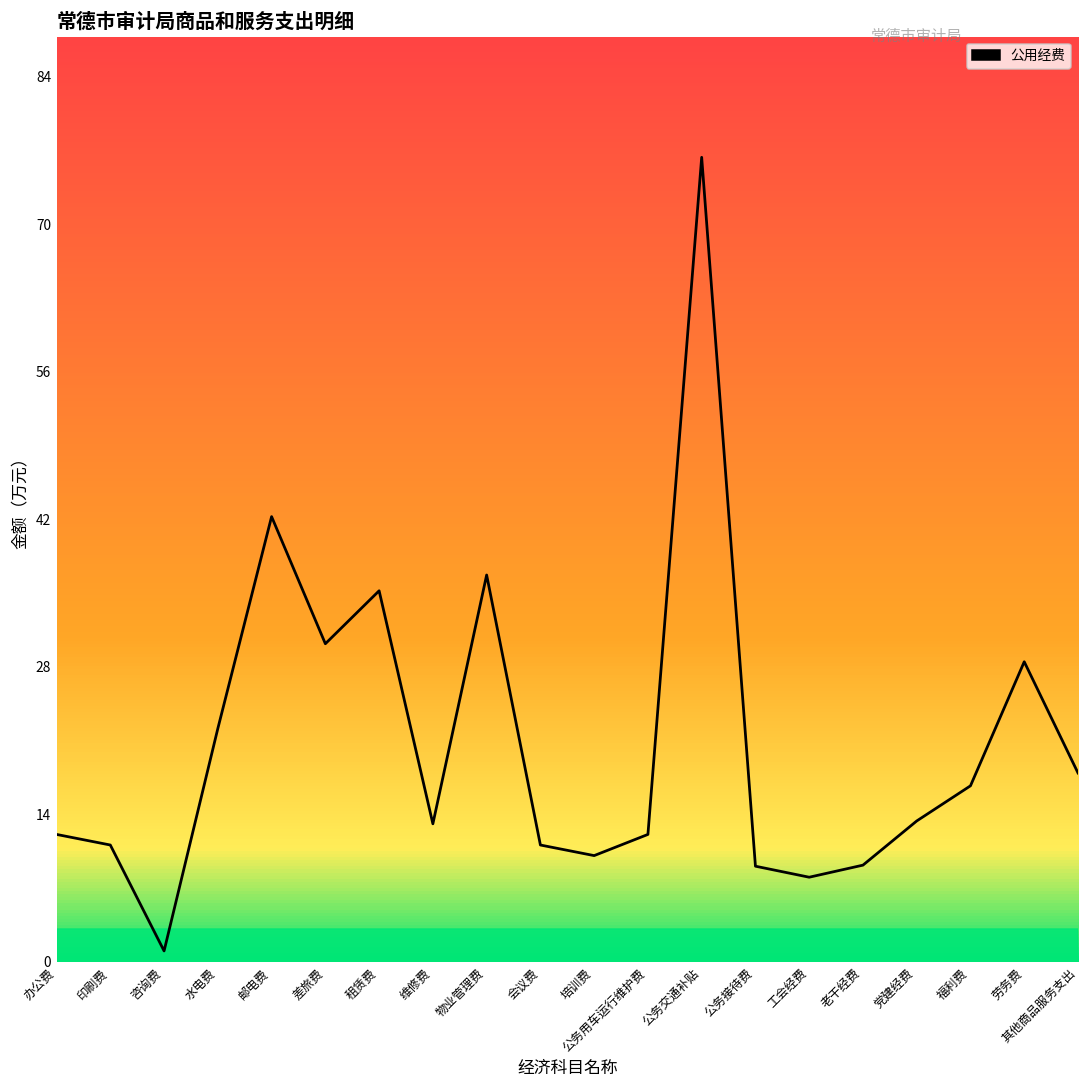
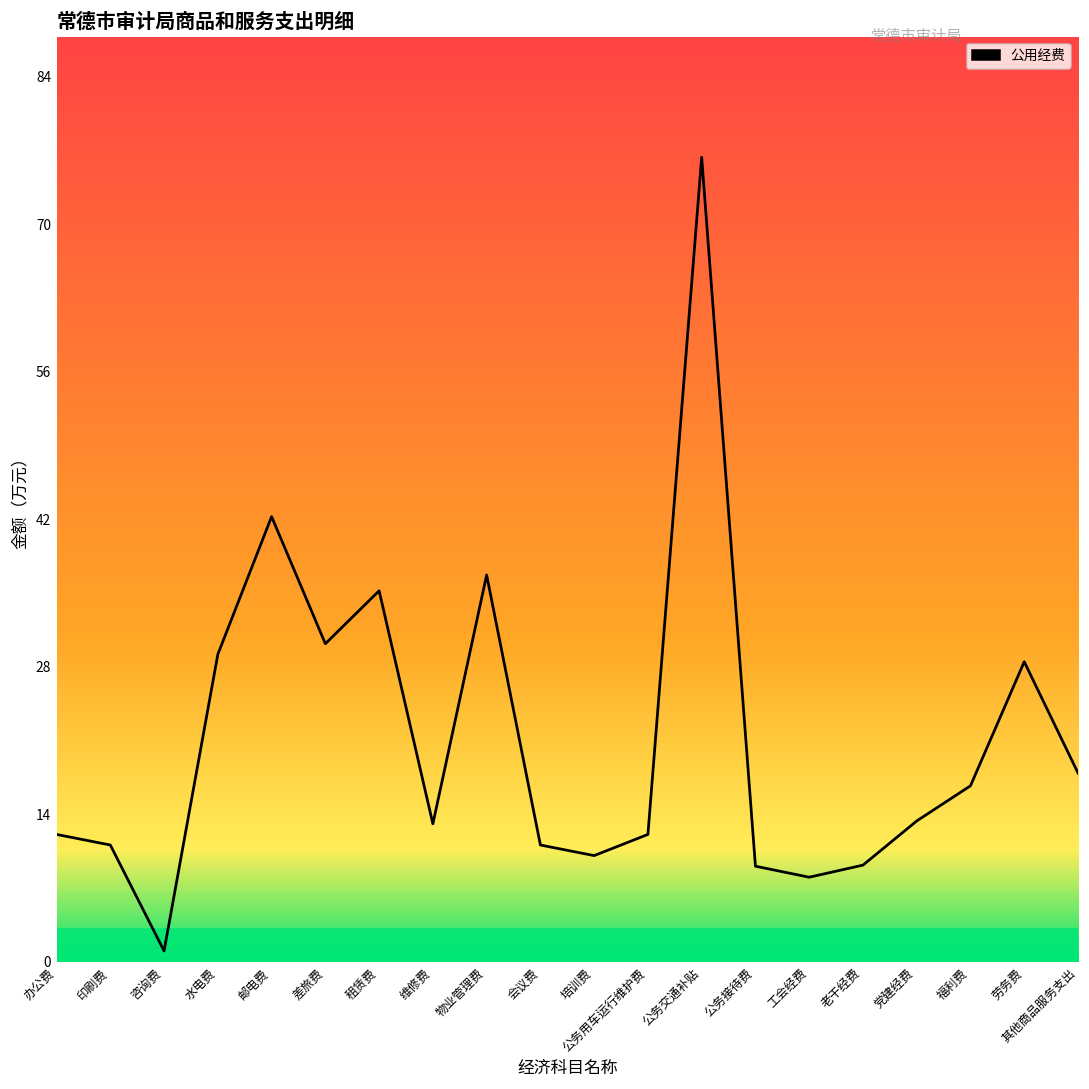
水电费: 22 -> 29
